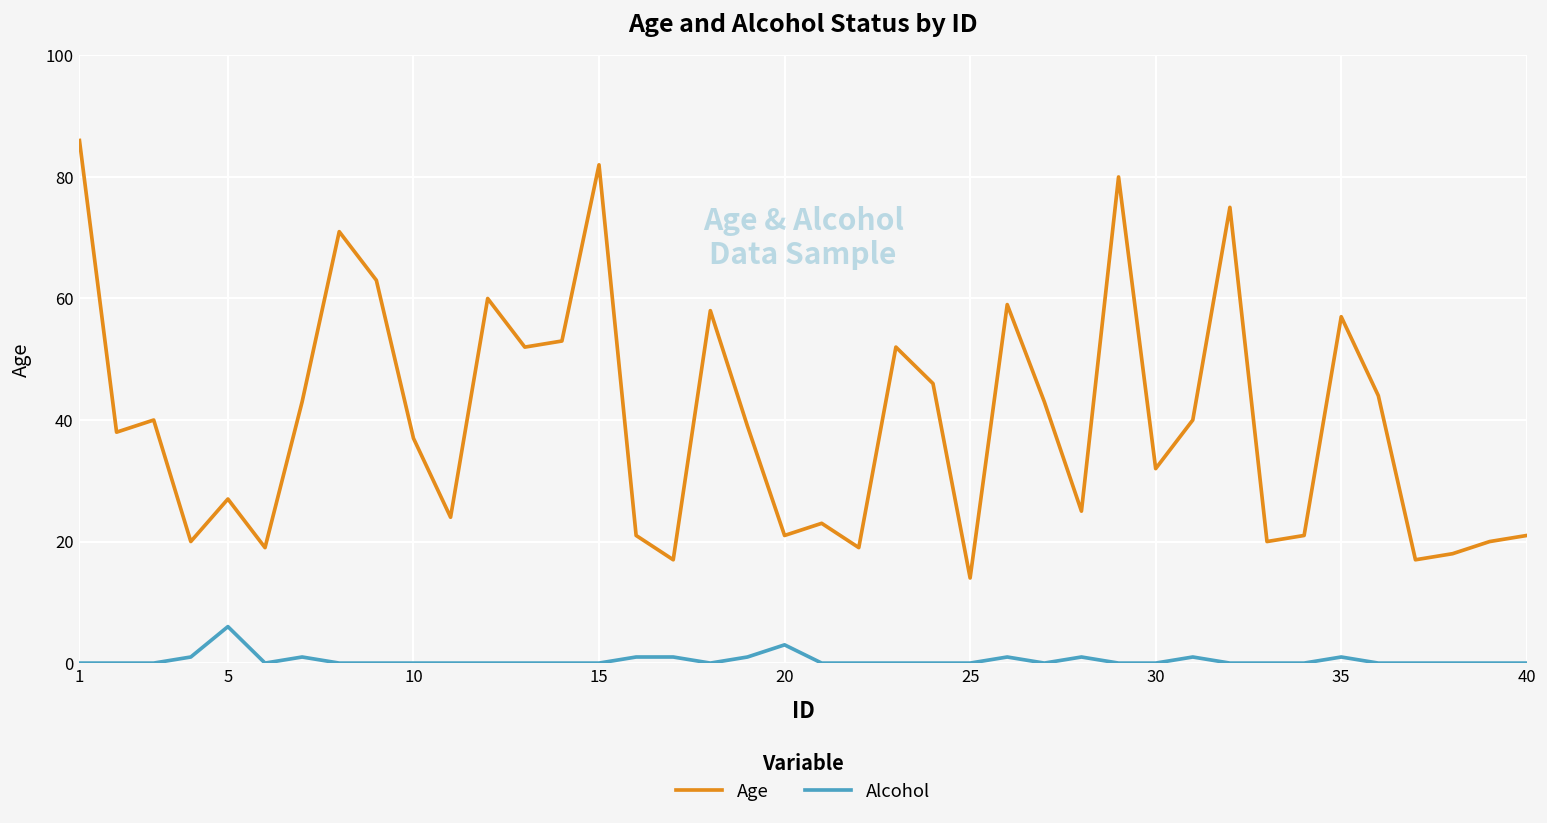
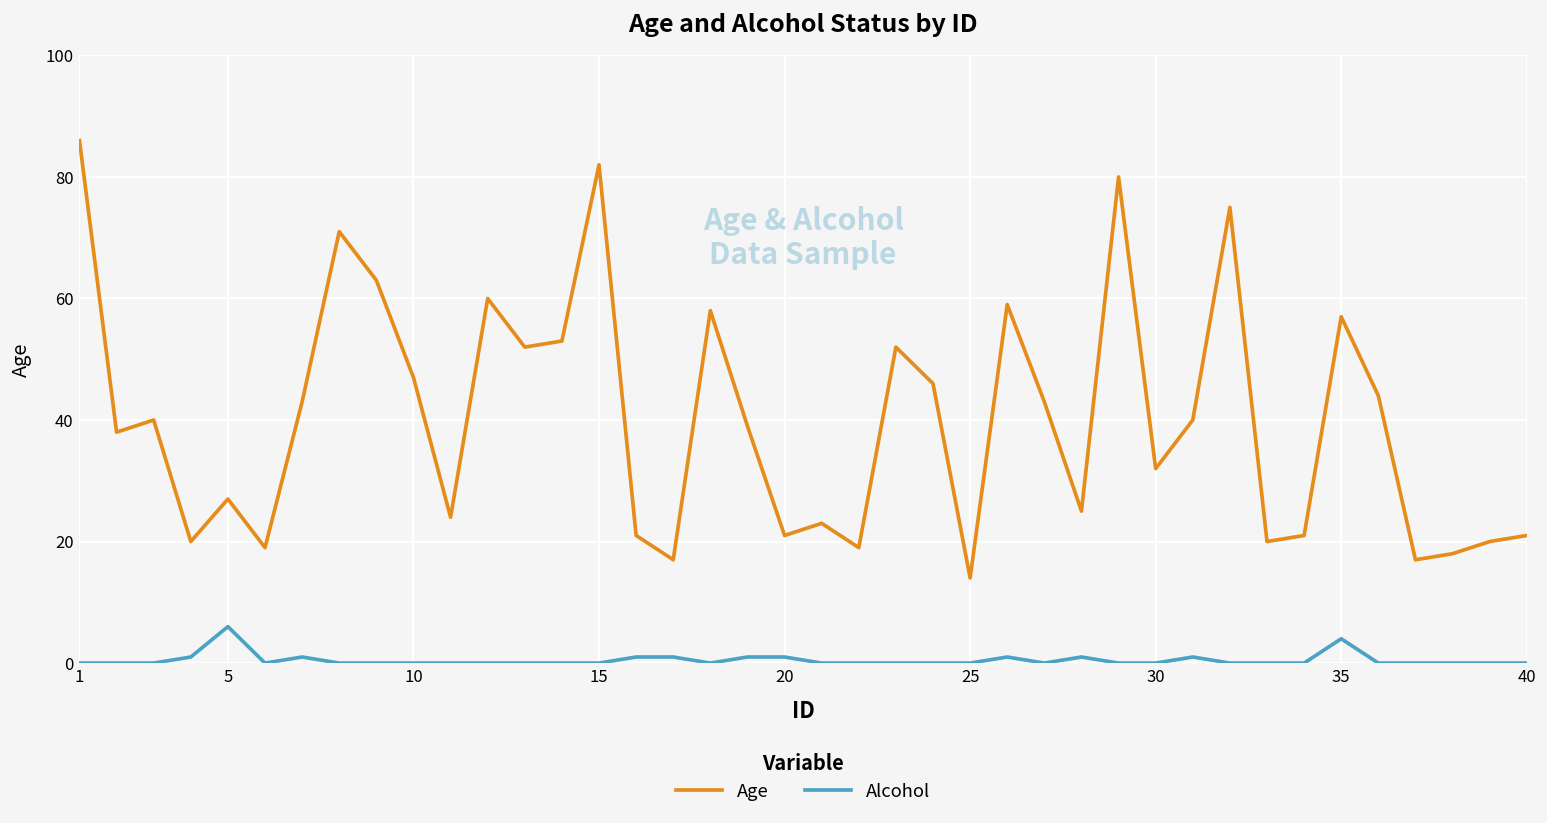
Age, 10: 37 -> 47
Alcohol, 20: 3 -> 1
Alcohol, 35: 1 -> 4
